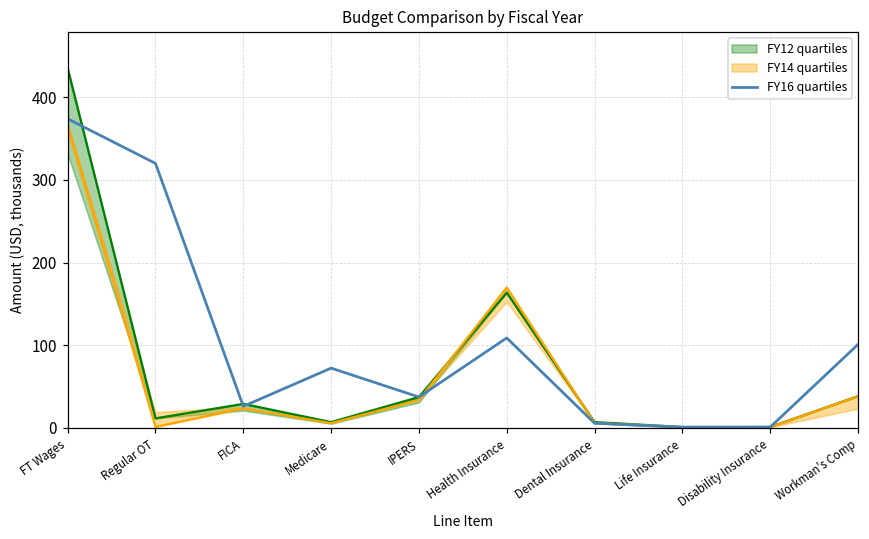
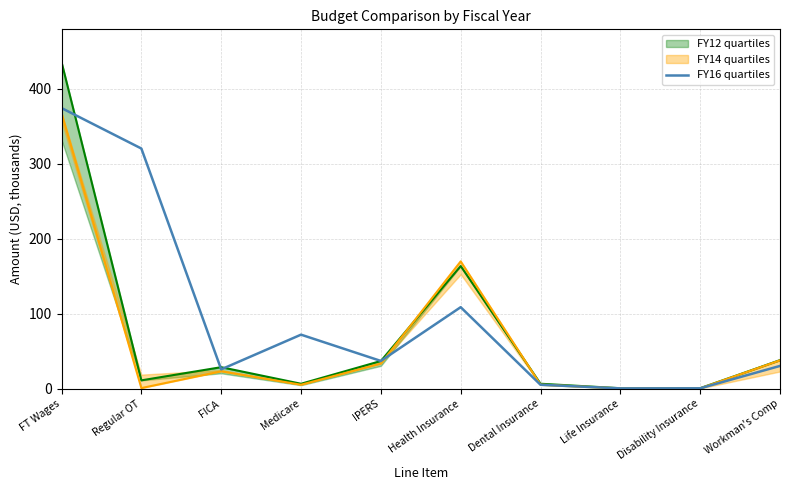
FY16 quartiles, Workman's Comp: 100 -> 30
